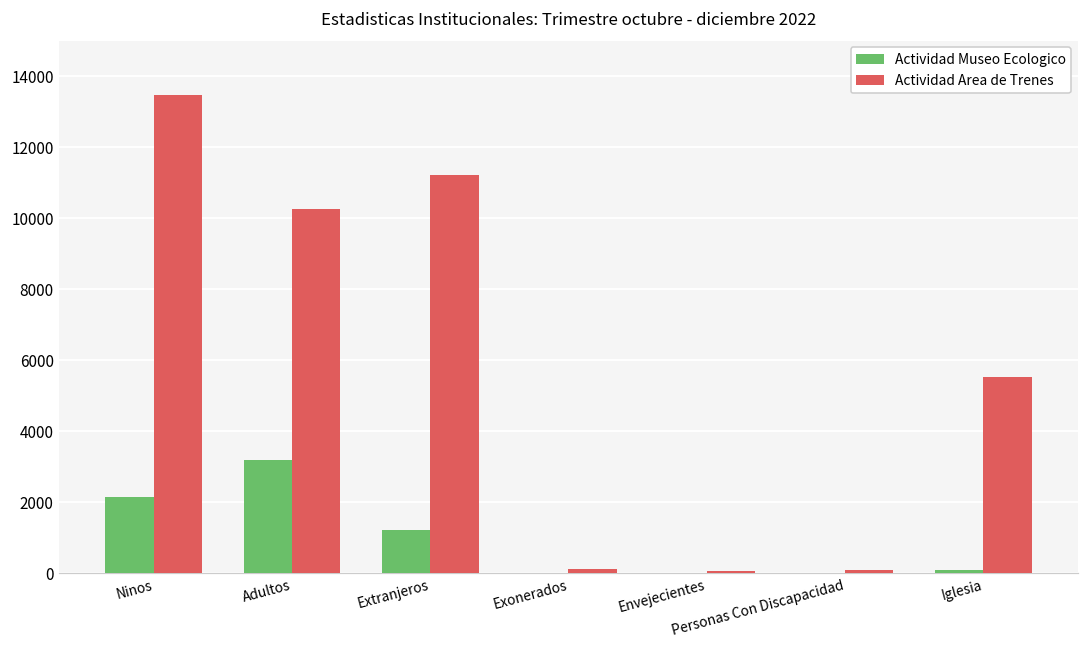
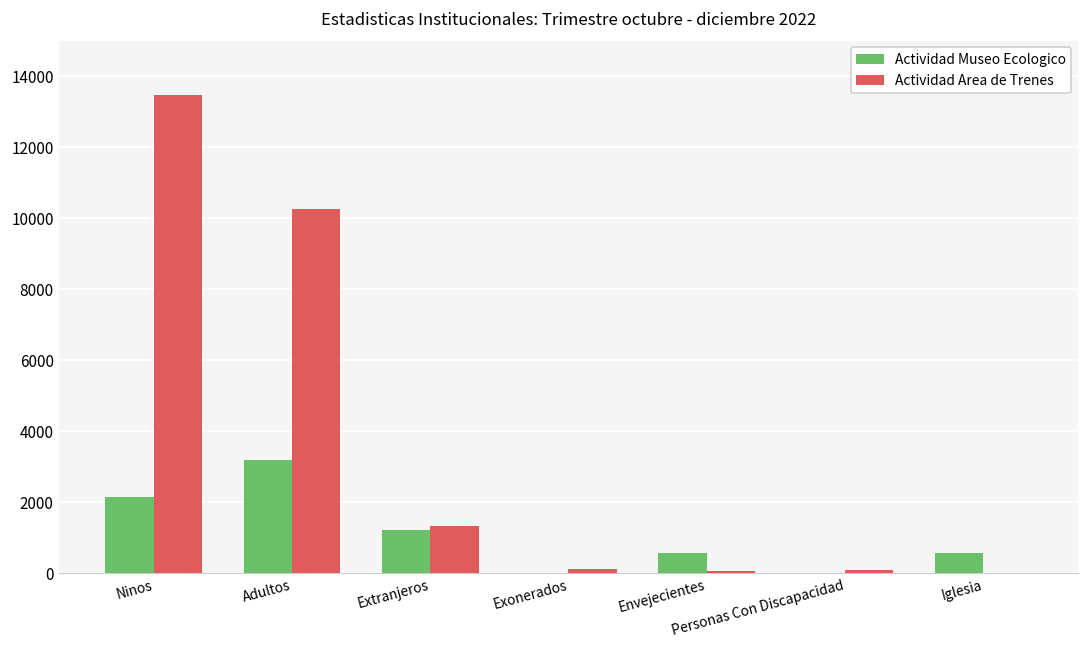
Actividad Area de Trenes, Extranjeros: 11200 -> 1300
Actividad Museo Ecologico, Envejecientes: 0 -> 600
Actividad Museo Ecologico, Iglesia: 100 -> 600
Actividad Area de Trenes, Iglesia: 5500 -> 0
